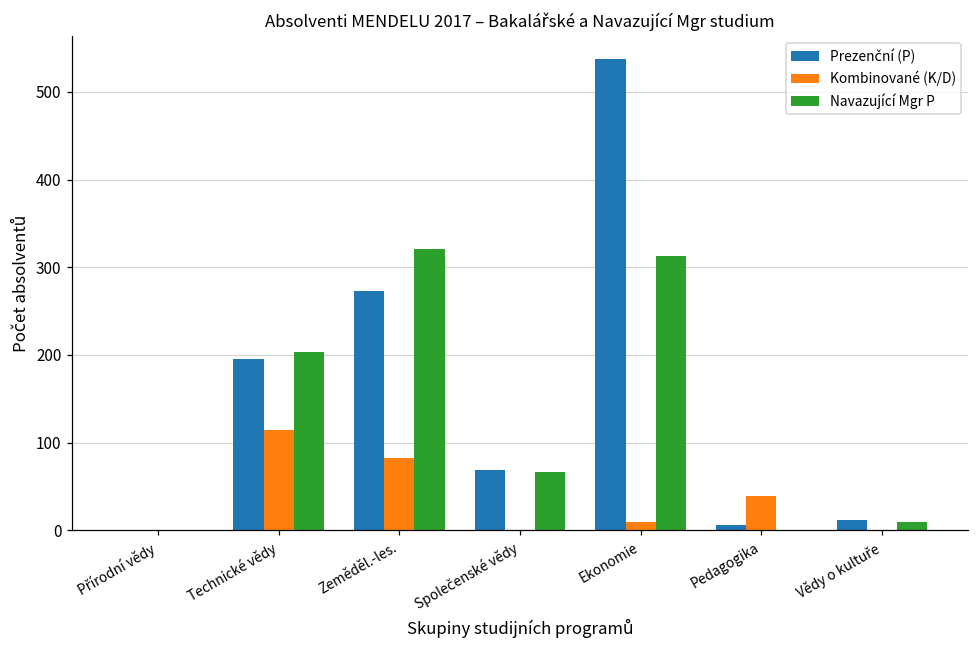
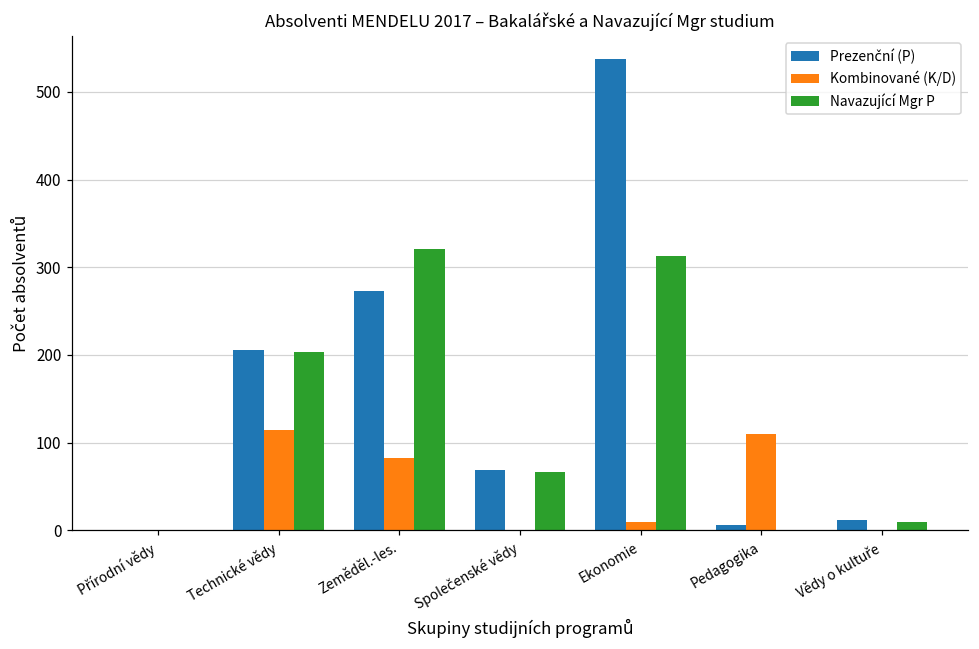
Prezenční (P), Technické vědy: 200 -> 210
Kombinované (K/D), Pedagogika: 40 -> 110
